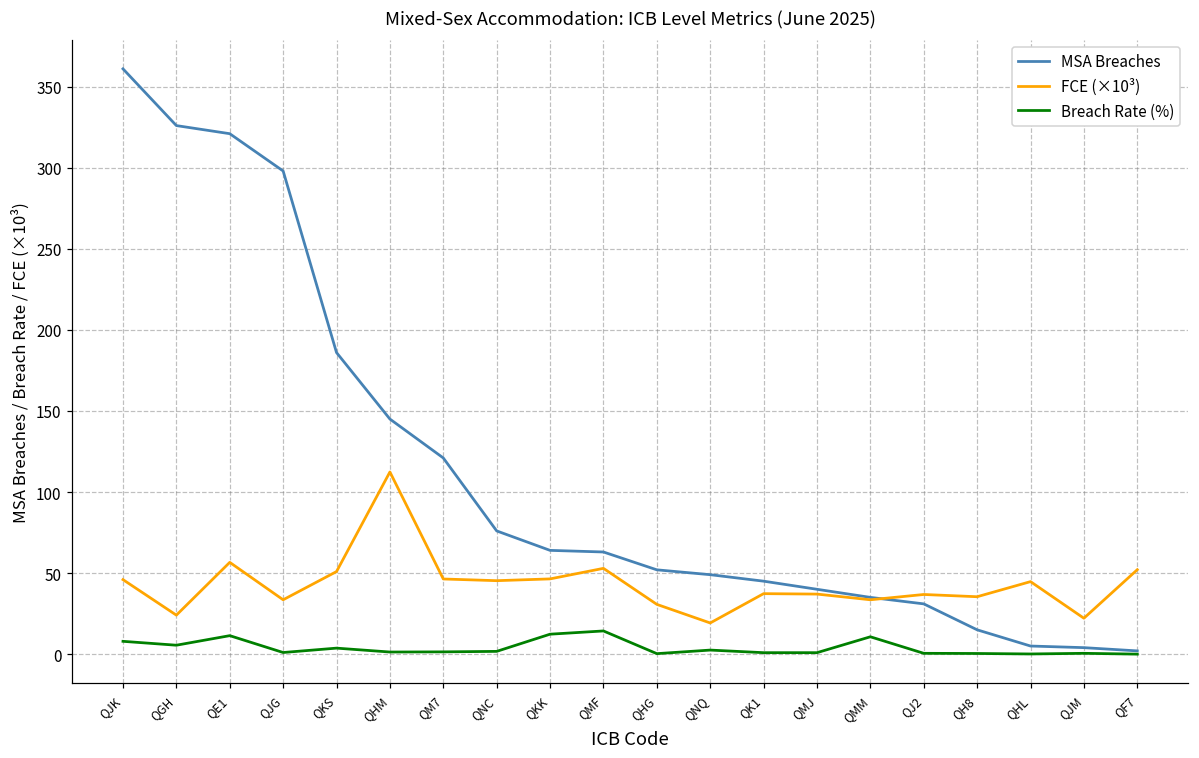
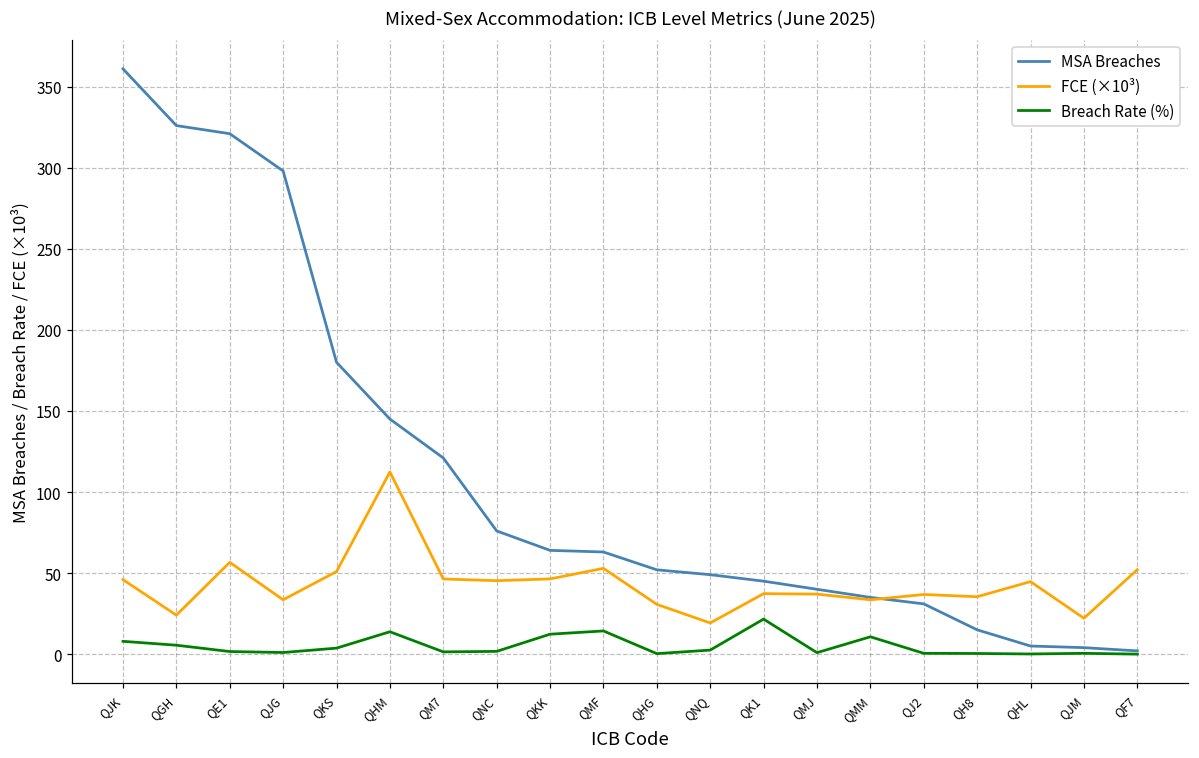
Breach Rate (%), QE1: 11 -> 2
MSA Breaches, QKS: 186 -> 180
Breach Rate (%), QHM: 1 -> 14
Breach Rate (%), QK1: 1 -> 22
